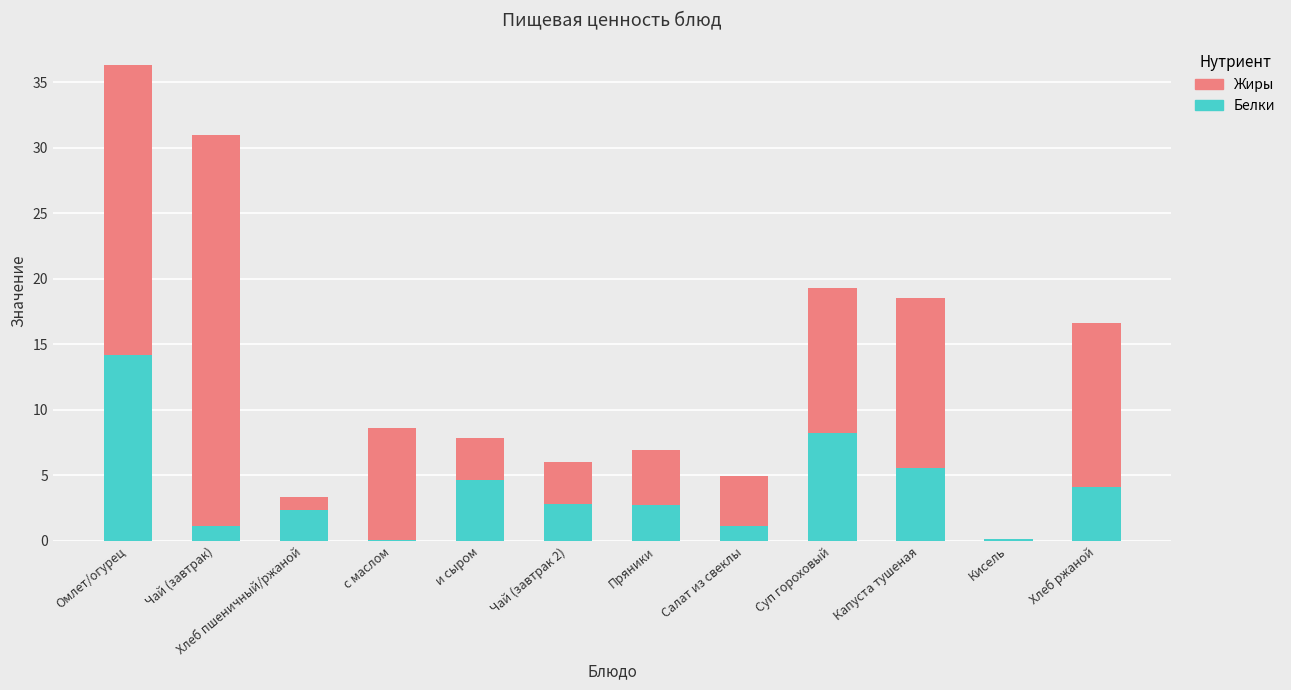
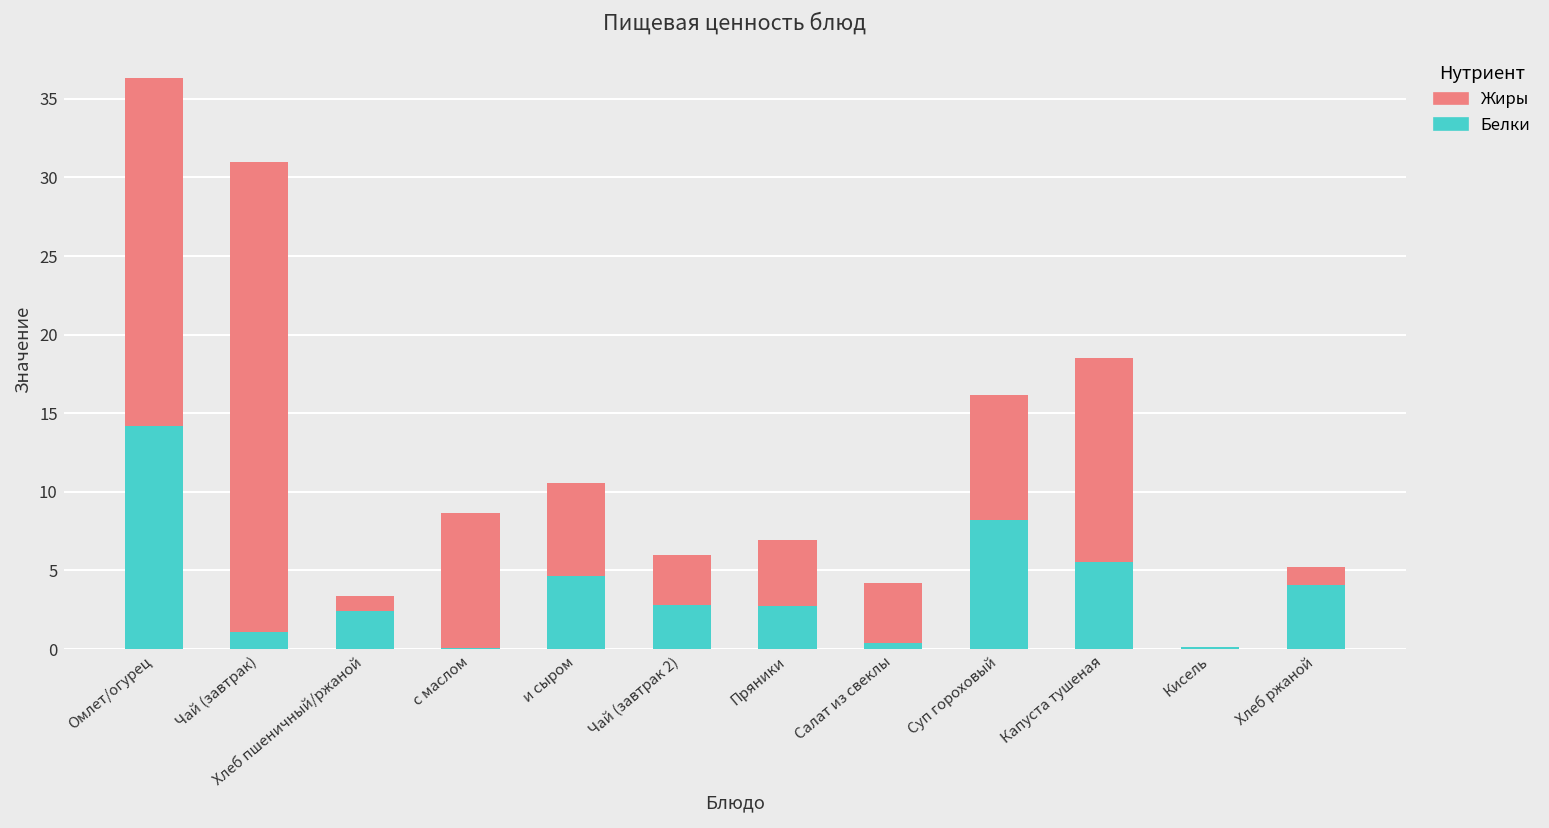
Жиры, и сыром: 3.2 -> 5.9
Белки, Салат из свеклы: 1.1 -> 0.4
Жиры, Суп гороховый: 11.1 -> 7.9
Жиры, Хлеб ржаной: 12.5 -> 1.1
